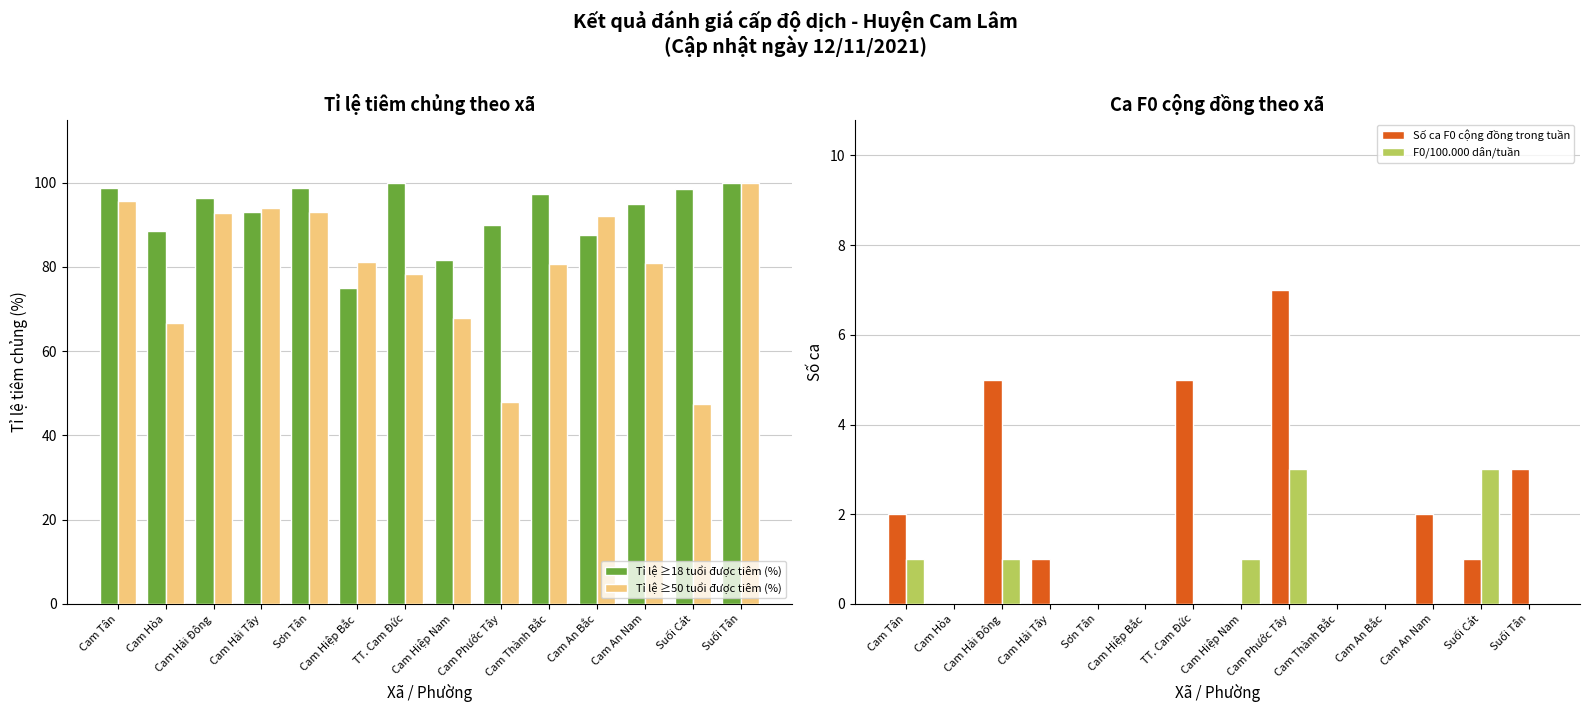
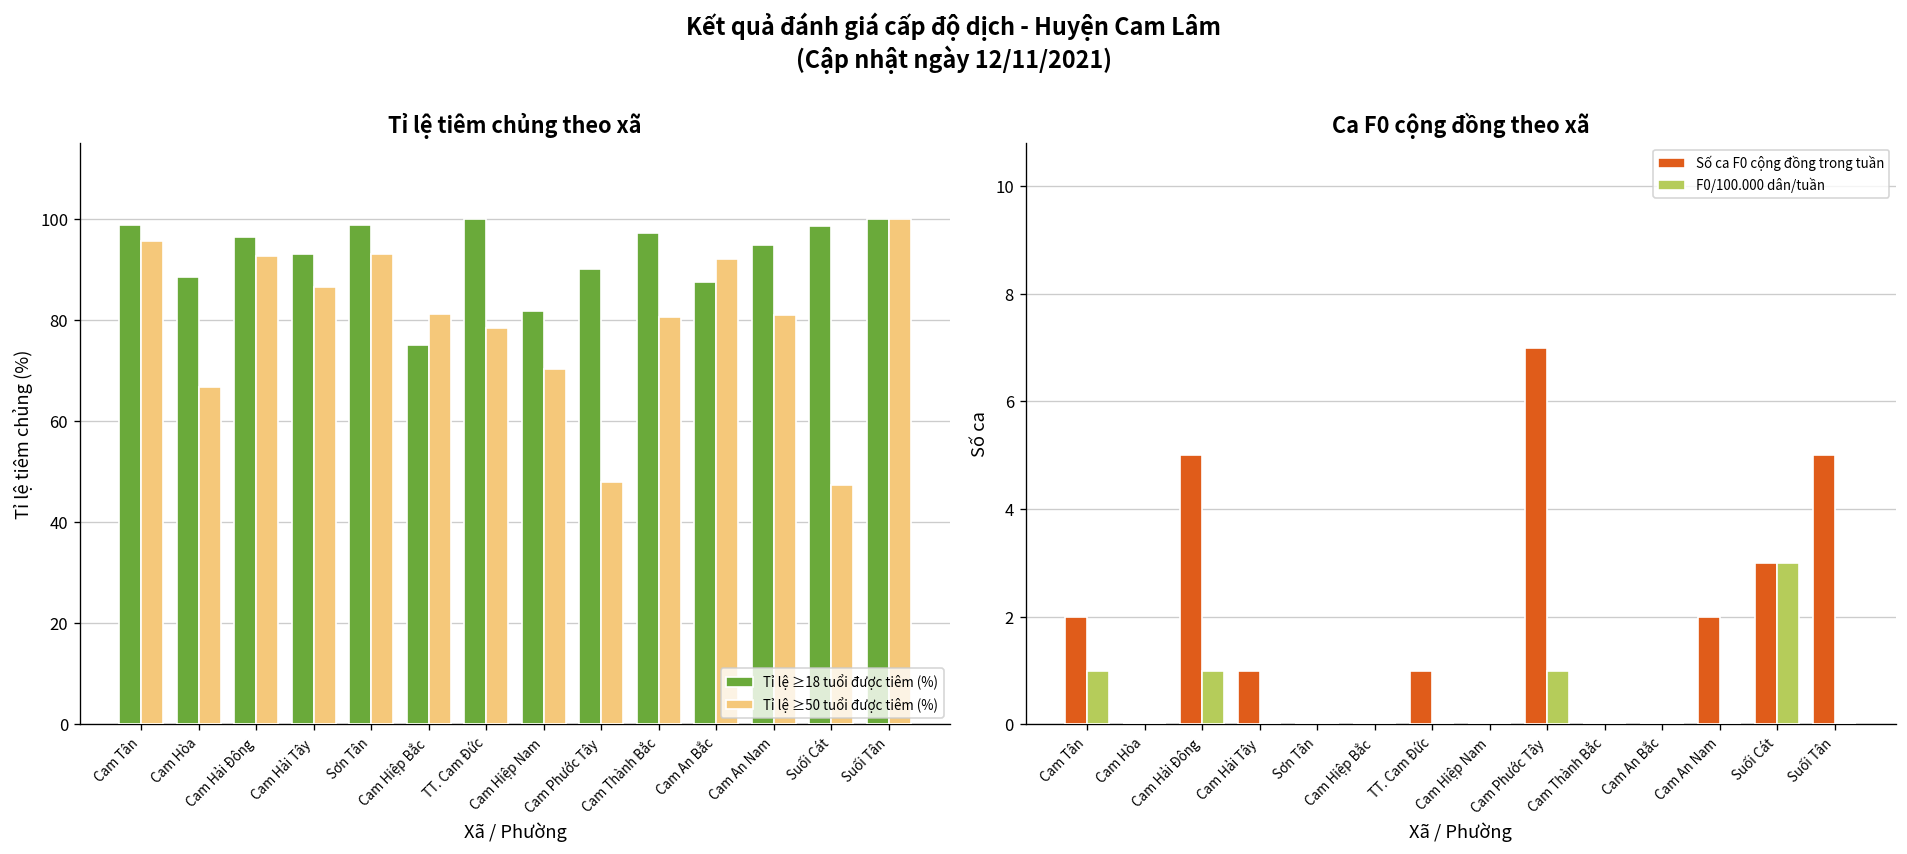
Tỉ lệ tiêm chủng theo xã, Tỉ lệ ≥50 tuổi được tiêm (%), Cam Hải Tây: 94 -> 86
Tỉ lệ tiêm chủng theo xã, Tỉ lệ ≥50 tuổi được tiêm (%), Cam Hiệp Nam: 68 -> 70
Ca F0 cộng đồng theo xã, Số ca F0 cộng đồng trong tuần, TT. Cam Đức: 5 -> 1
Ca F0 cộng đồng theo xã, F0/100.000 dân/tuần, Cam Hiệp Nam: 1 -> 0
Ca F0 cộng đồng theo xã, F0/100.000 dân/tuần, Cam Phước Tây: 3 -> 1
Ca F0 cộng đồng theo xã, Số ca F0 cộng đồng trong tuần, Suối Cát: 1 -> 3
Ca F0 cộng đồng theo xã, Số ca F0 cộng đồng trong tuần, Suối Tân: 3 -> 5
